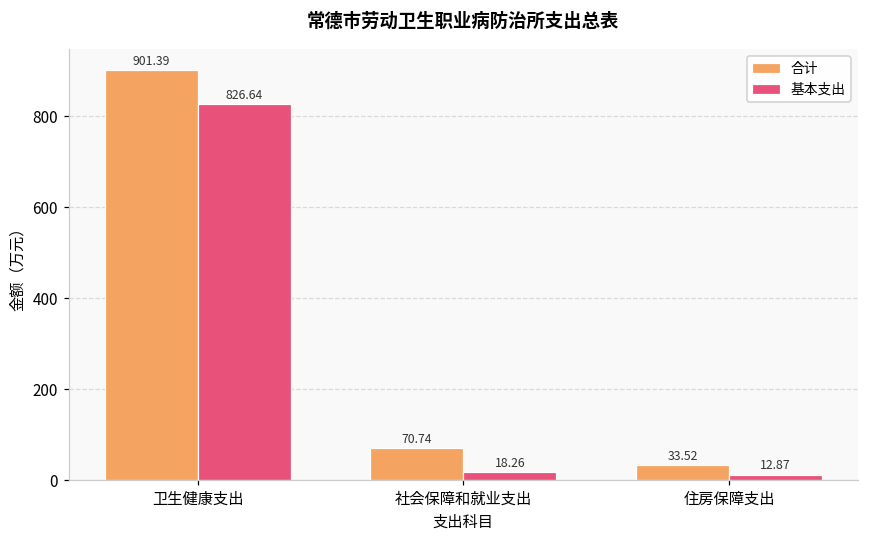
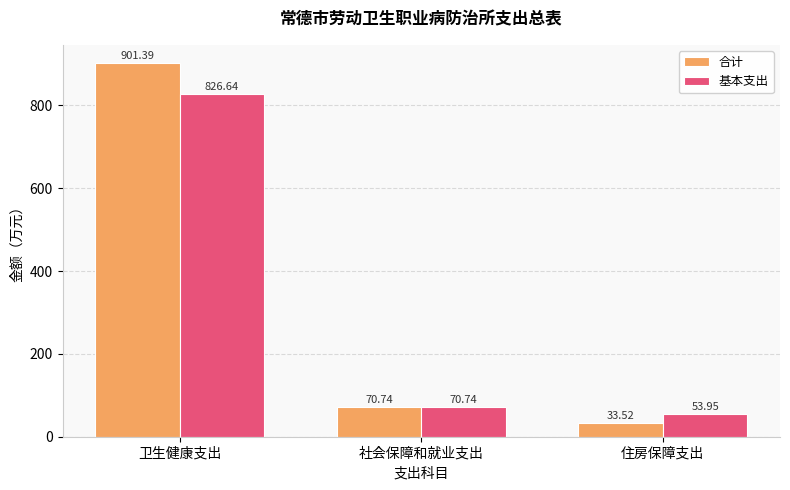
基本支出, 社会保障和就业支出: 18.26 -> 70.74
基本支出, 住房保障支出: 12.87 -> 53.95
